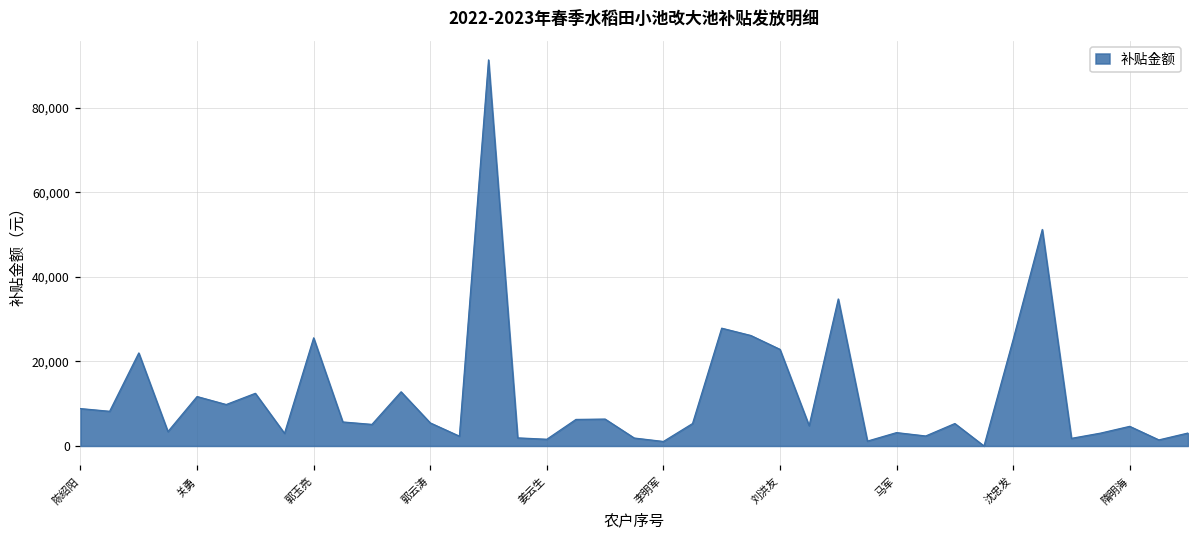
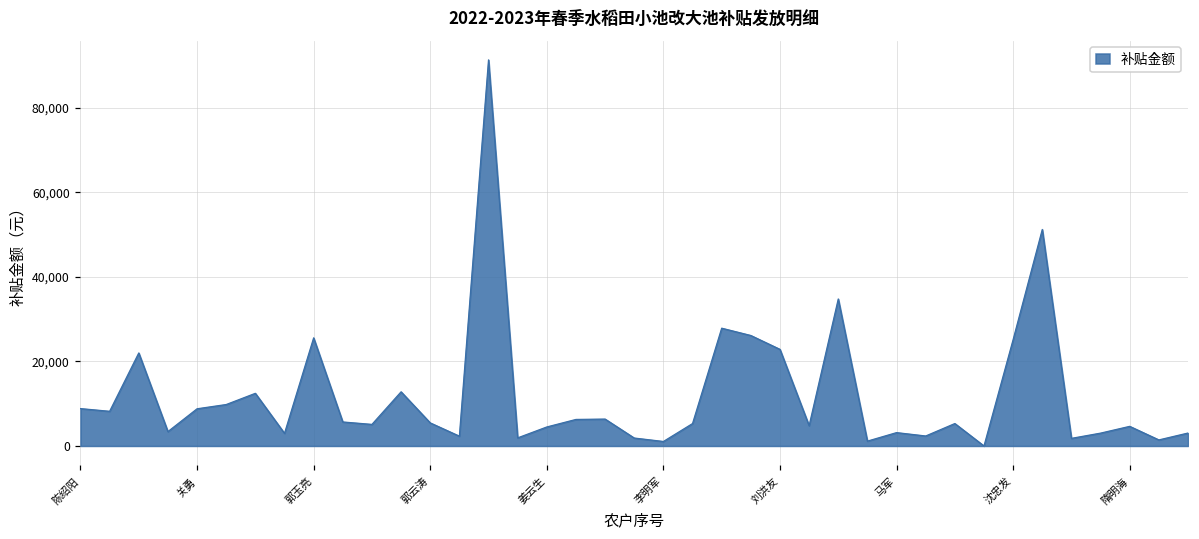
关勇: 12,000 -> 9,000
姜云生: 2,000 -> 4,000
